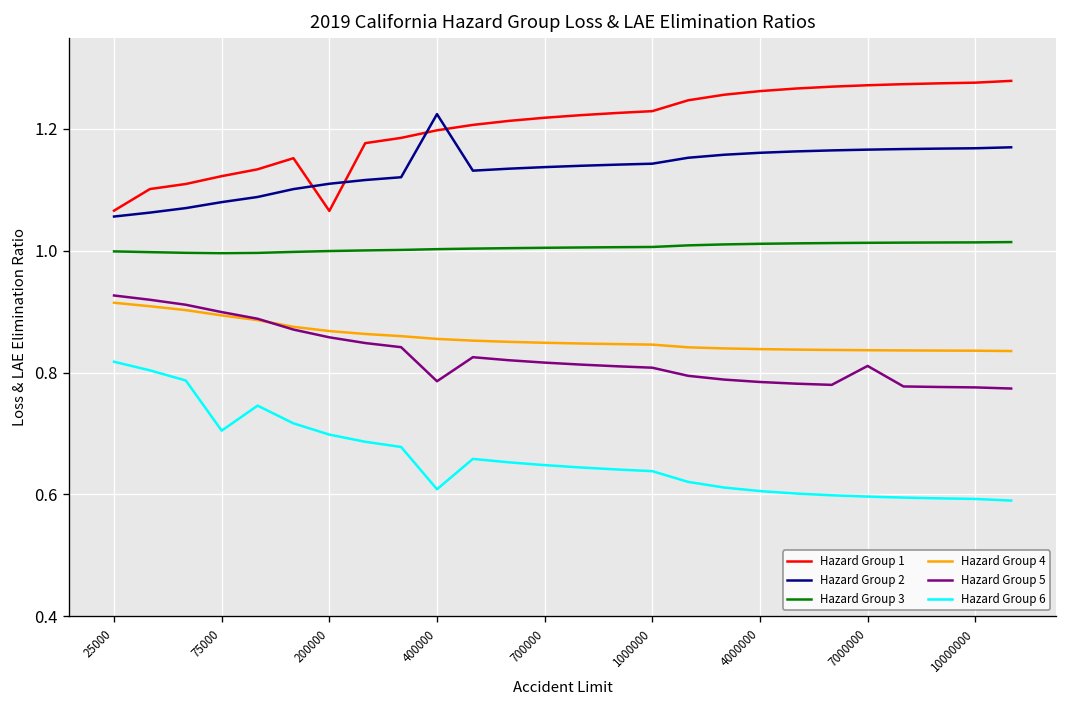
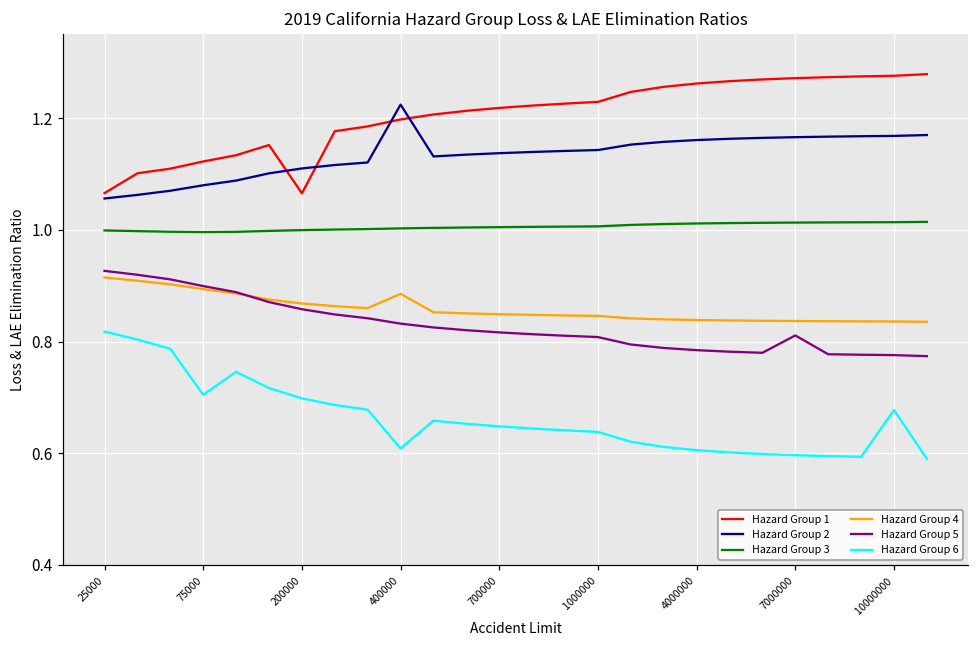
Hazard Group 4, 400000: 0.86 -> 0.89
Hazard Group 5, 400000: 0.79 -> 0.83
Hazard Group 6, 10000000: 0.59 -> 0.68
